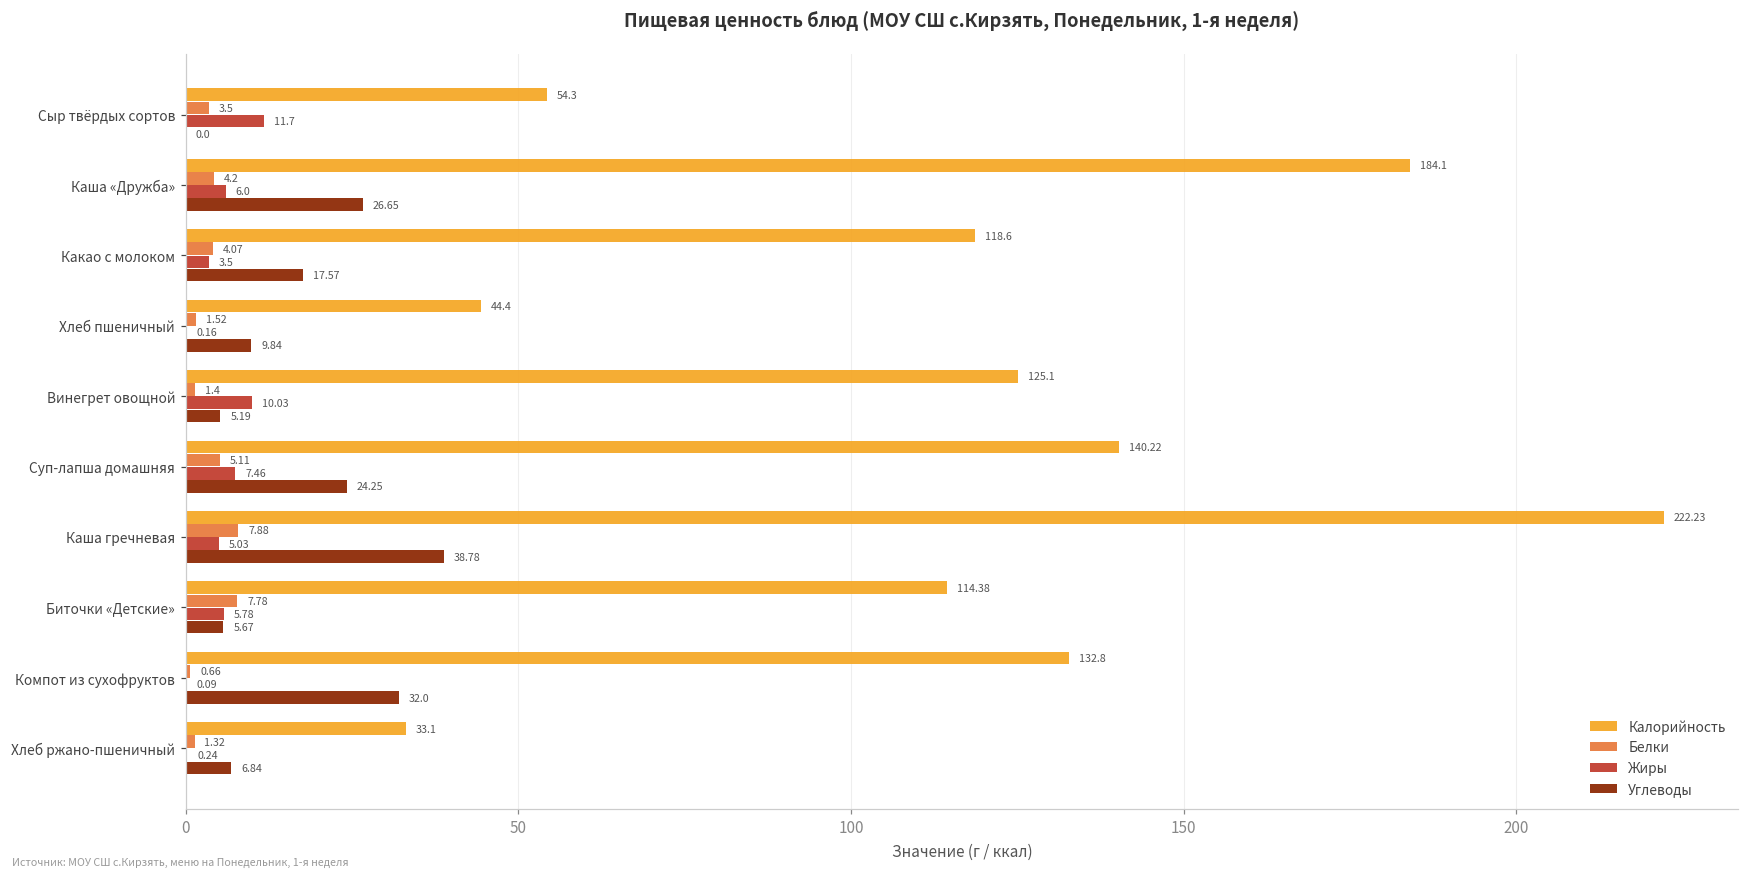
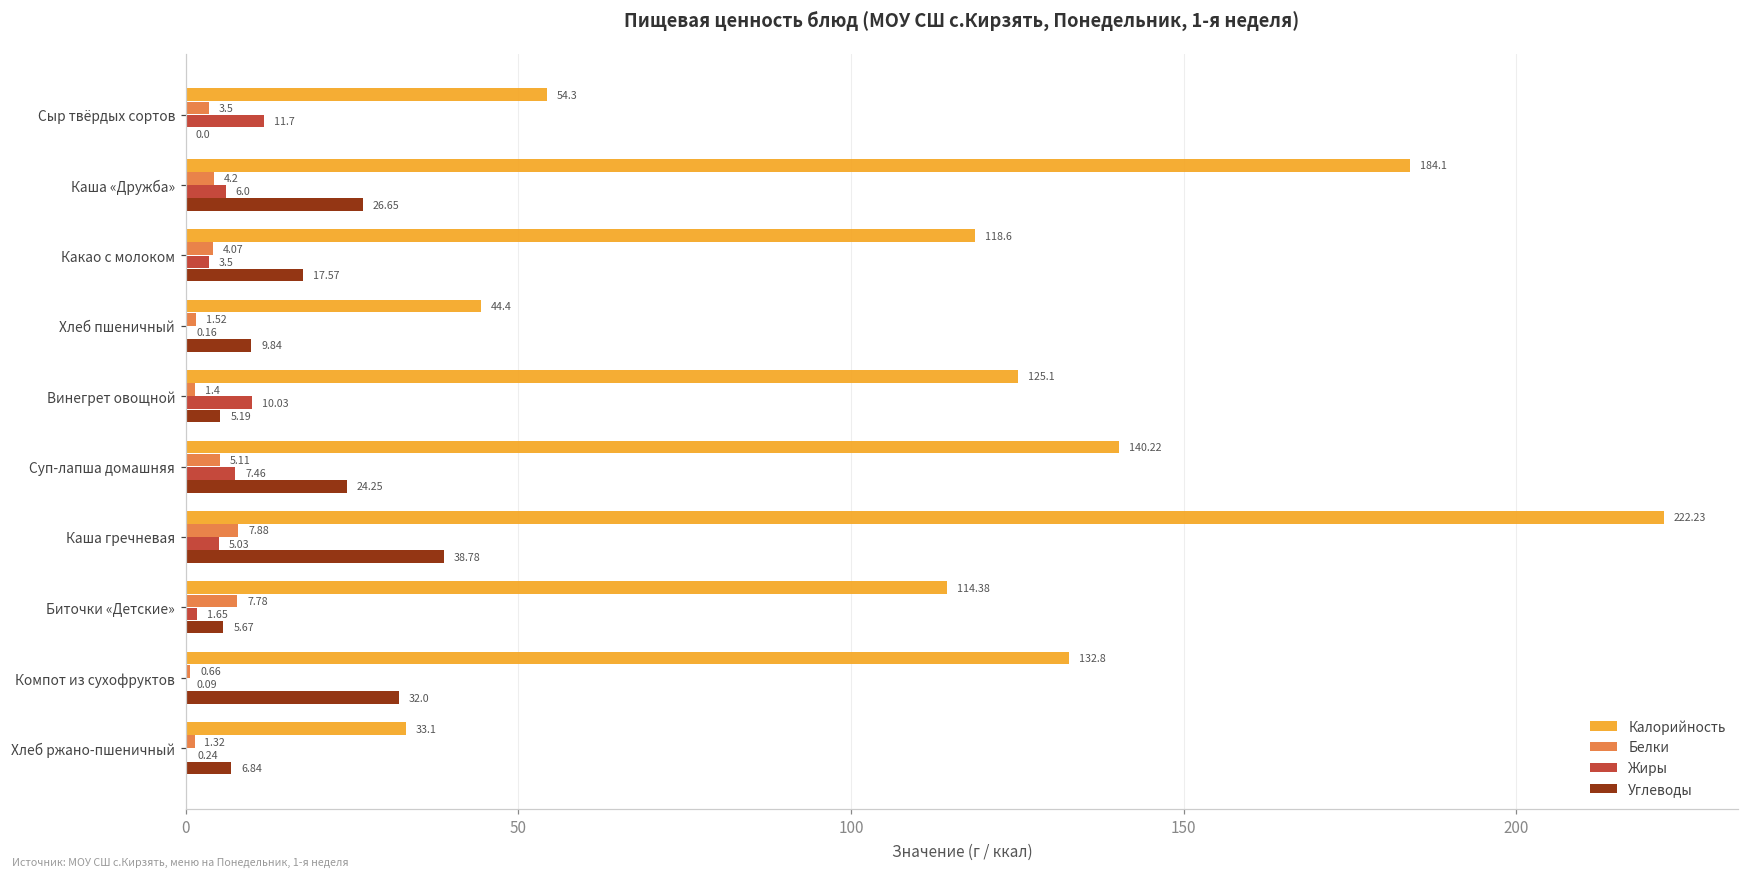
Жиры, Биточки «Детские»: 5.78 -> 1.65
